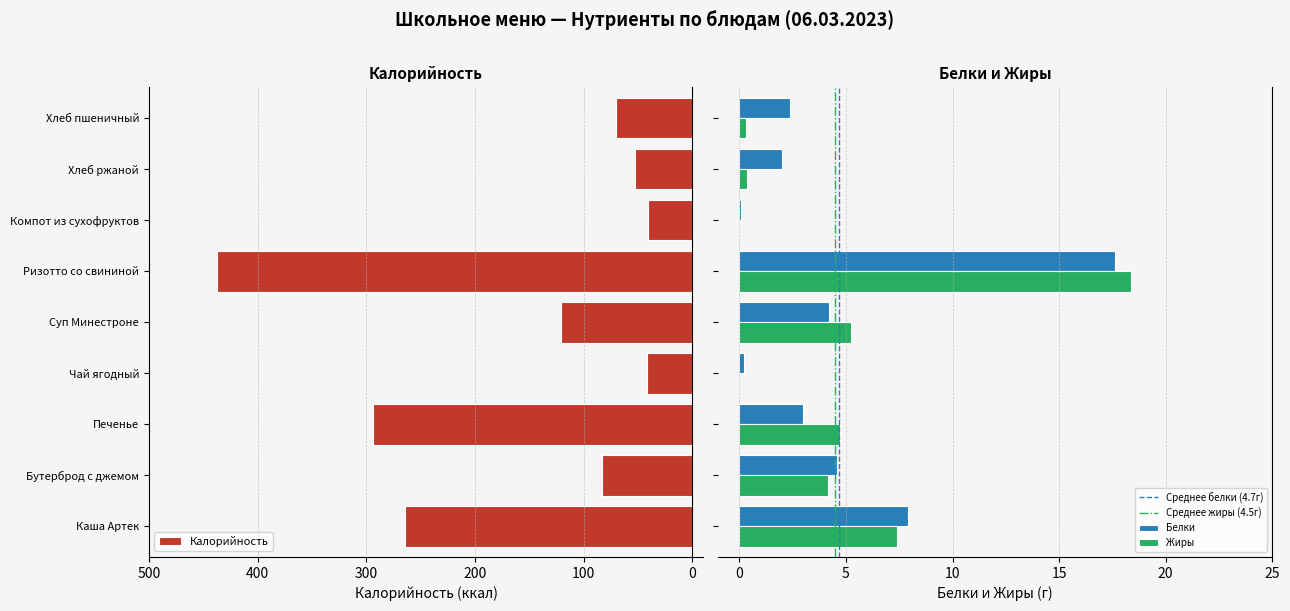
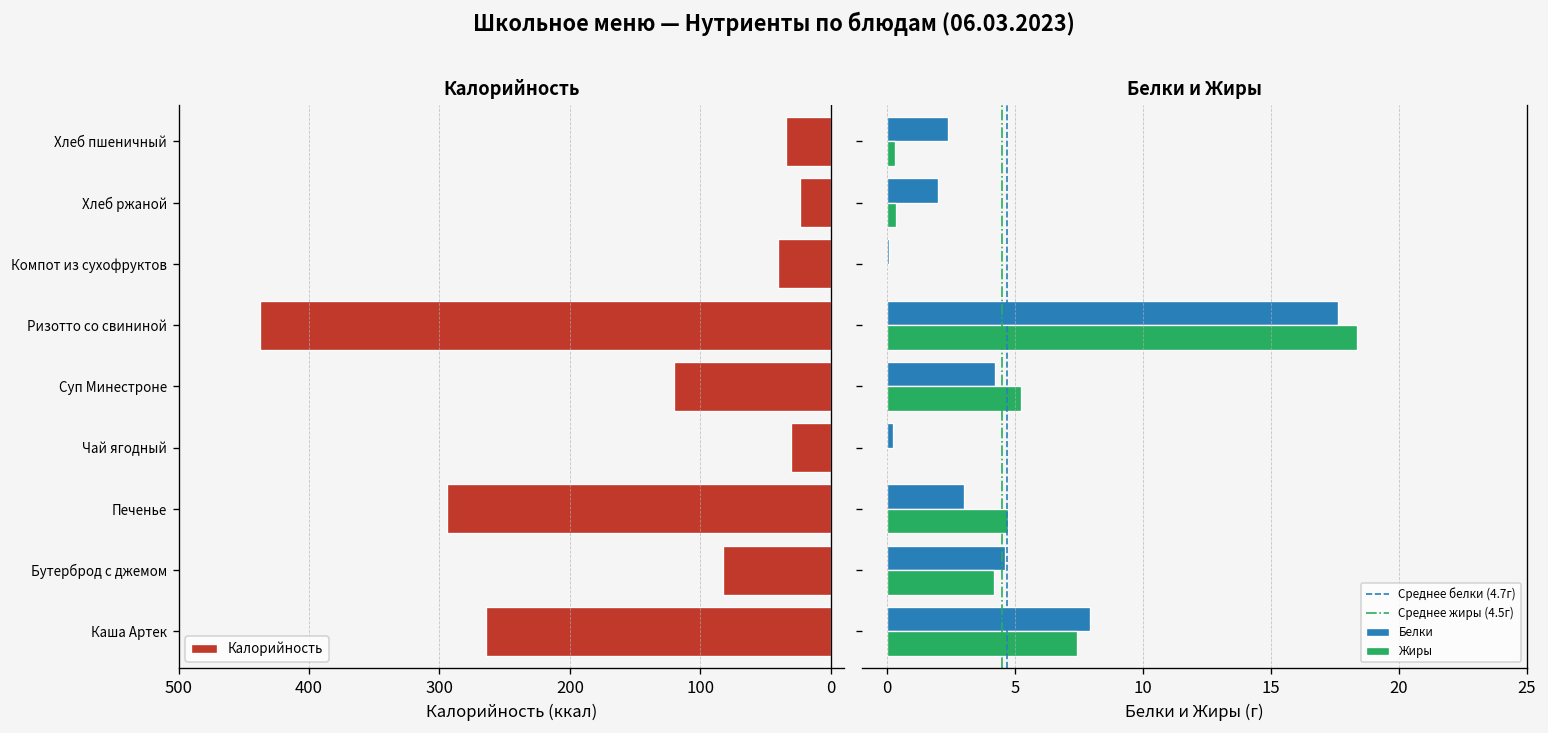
Калорийность, Хлеб пшеничный: 71 -> 34
Калорийность, Хлеб ржаной: 52 -> 24
Калорийность, Чай ягодный: 42 -> 30
